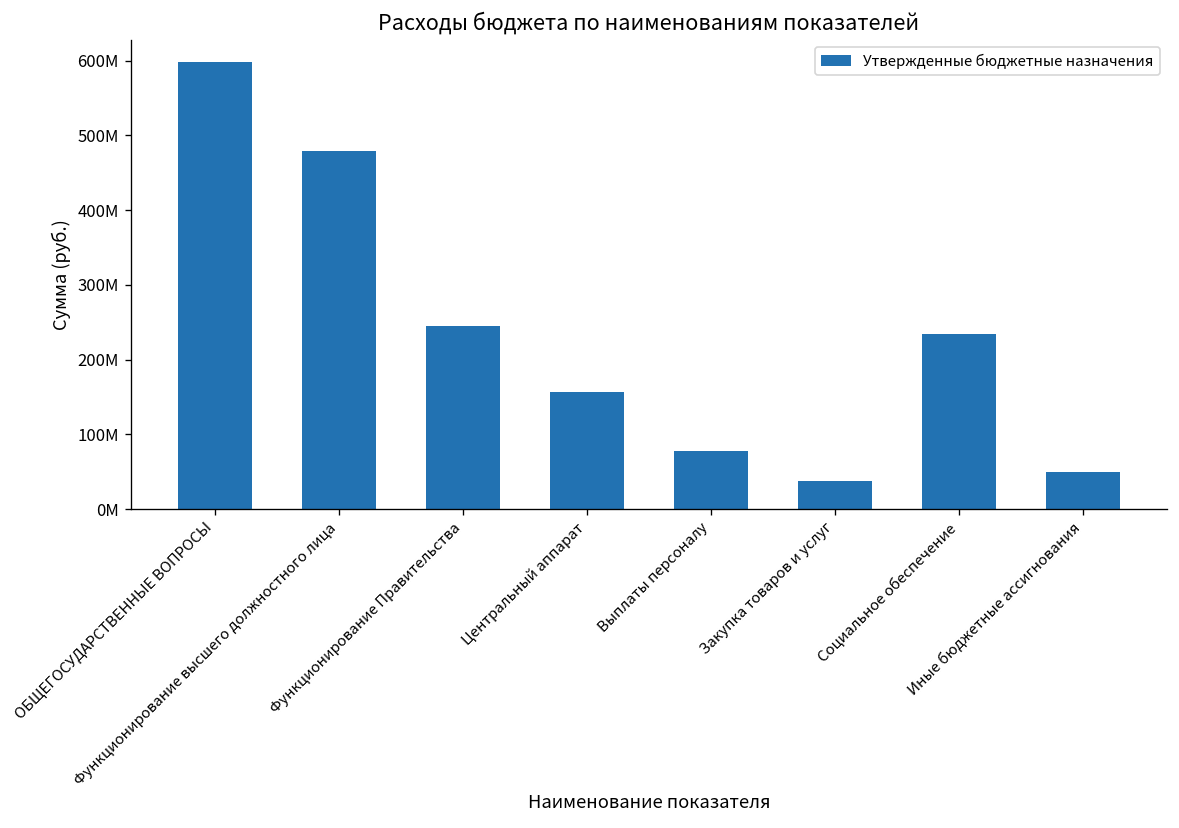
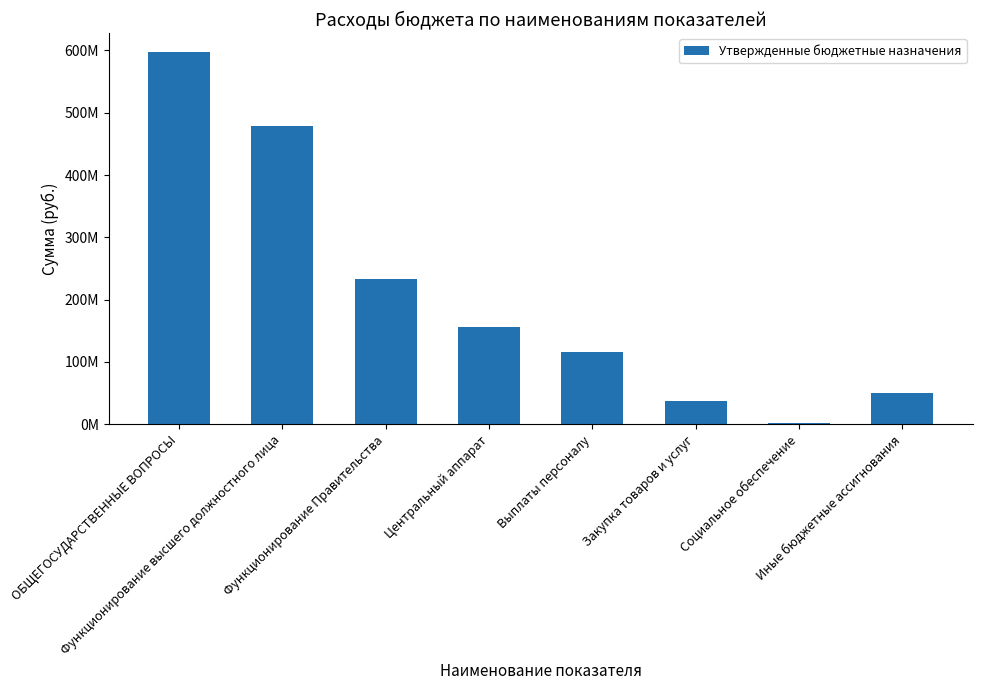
Функционирование Правительства: 250000000 -> 230000000
Выплаты персоналу: 80000000 -> 120000000
Социальное обеспечение: 230000000 -> 0
